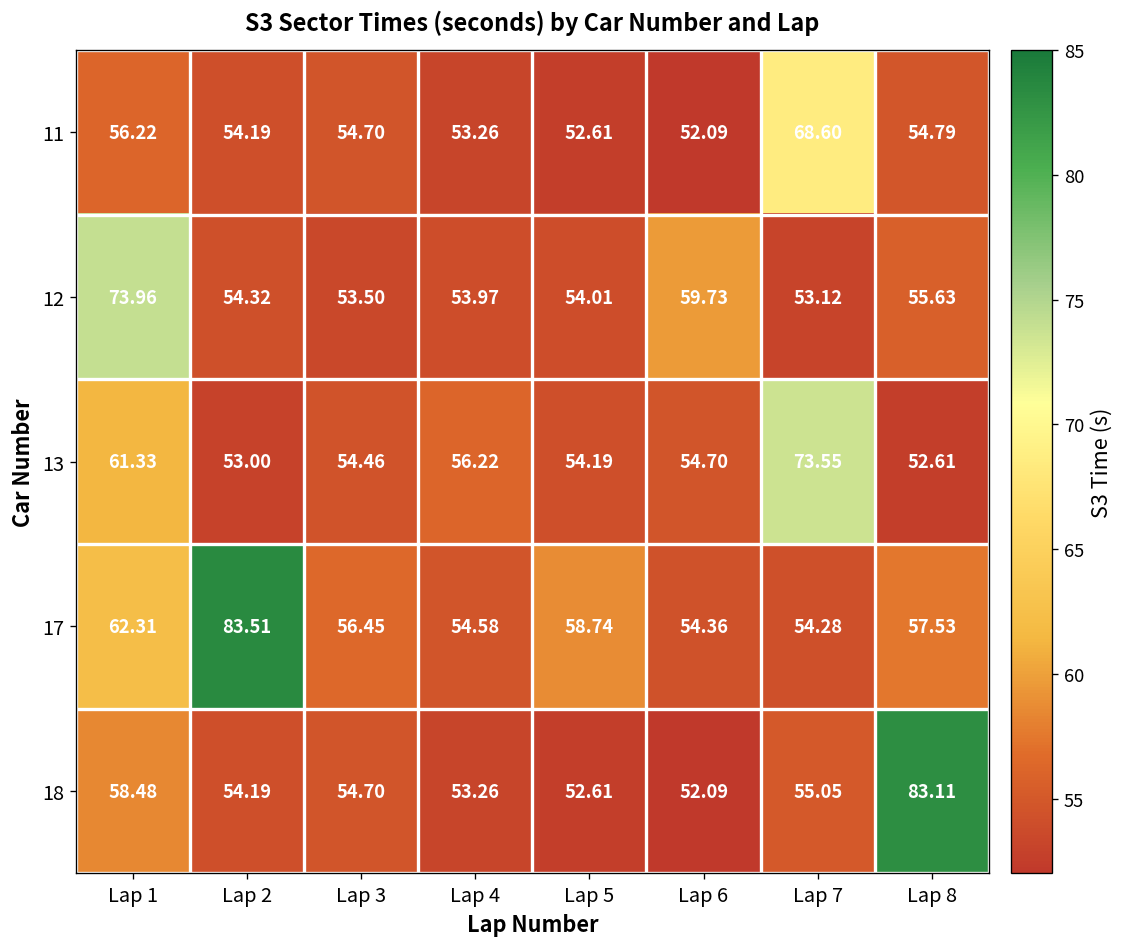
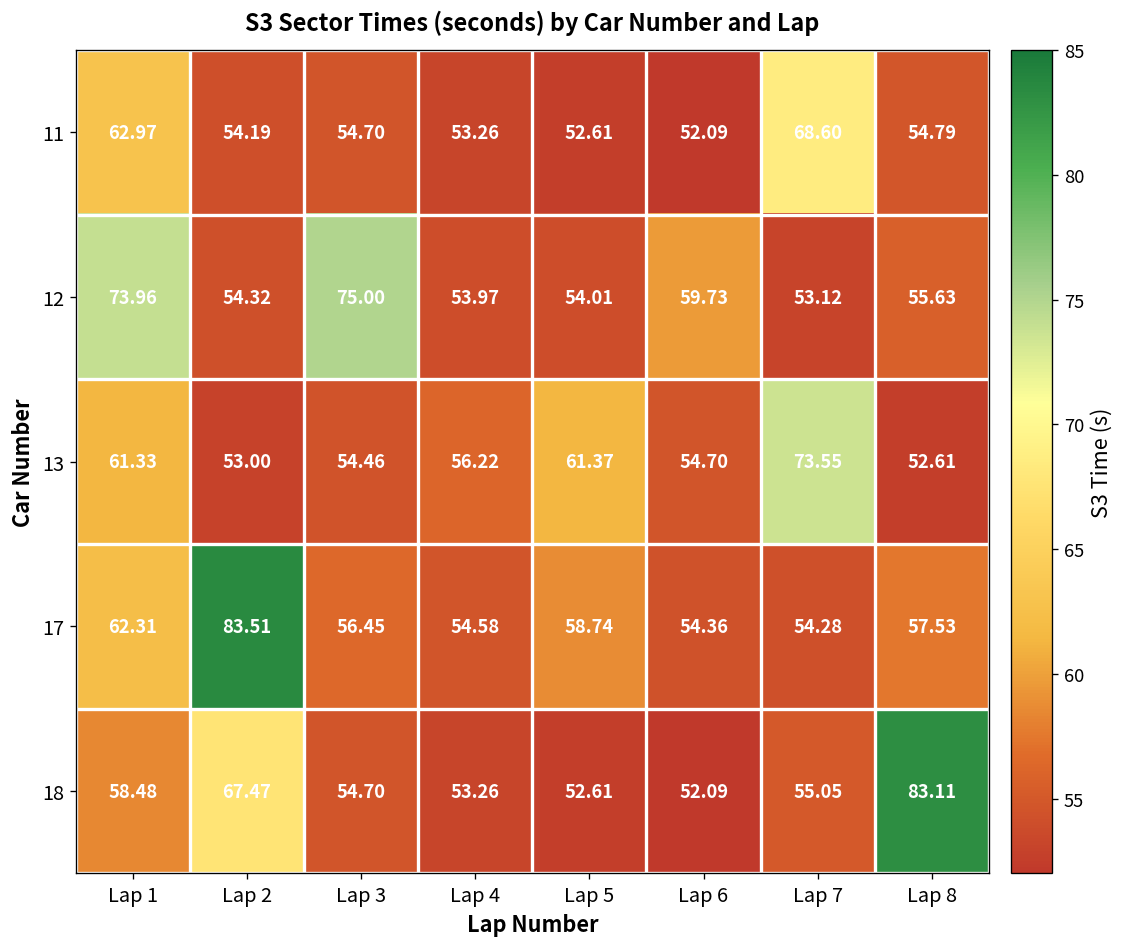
11, Lap 1: 56.22 -> 62.97
12, Lap 3: 53.50 -> 75.00
13, Lap 5: 54.19 -> 61.37
18, Lap 2: 54.19 -> 67.47
